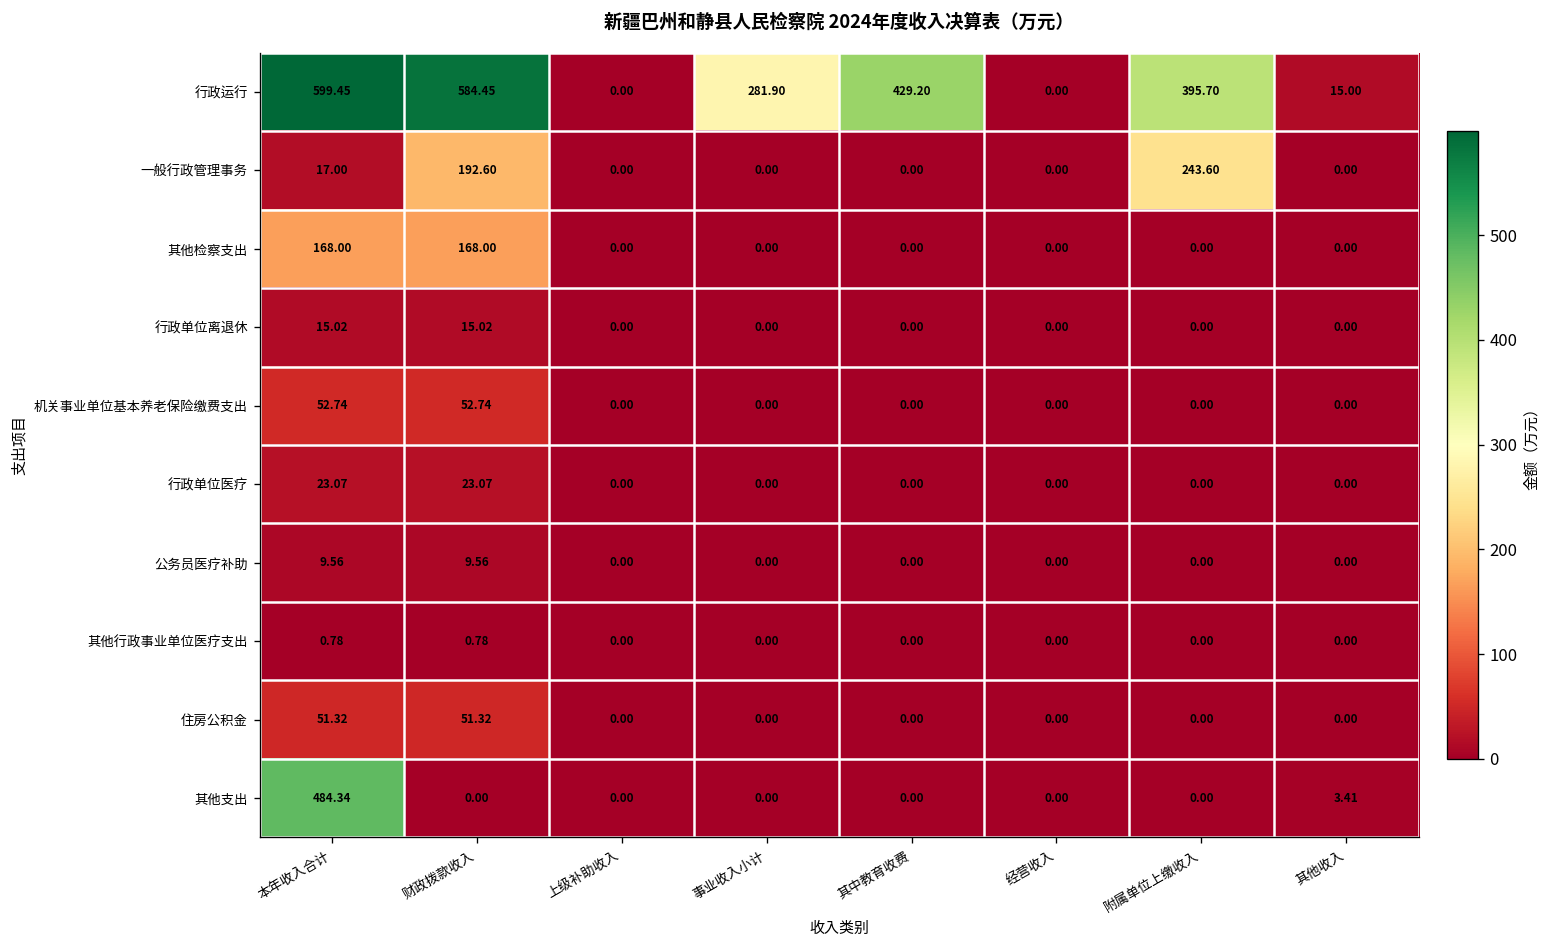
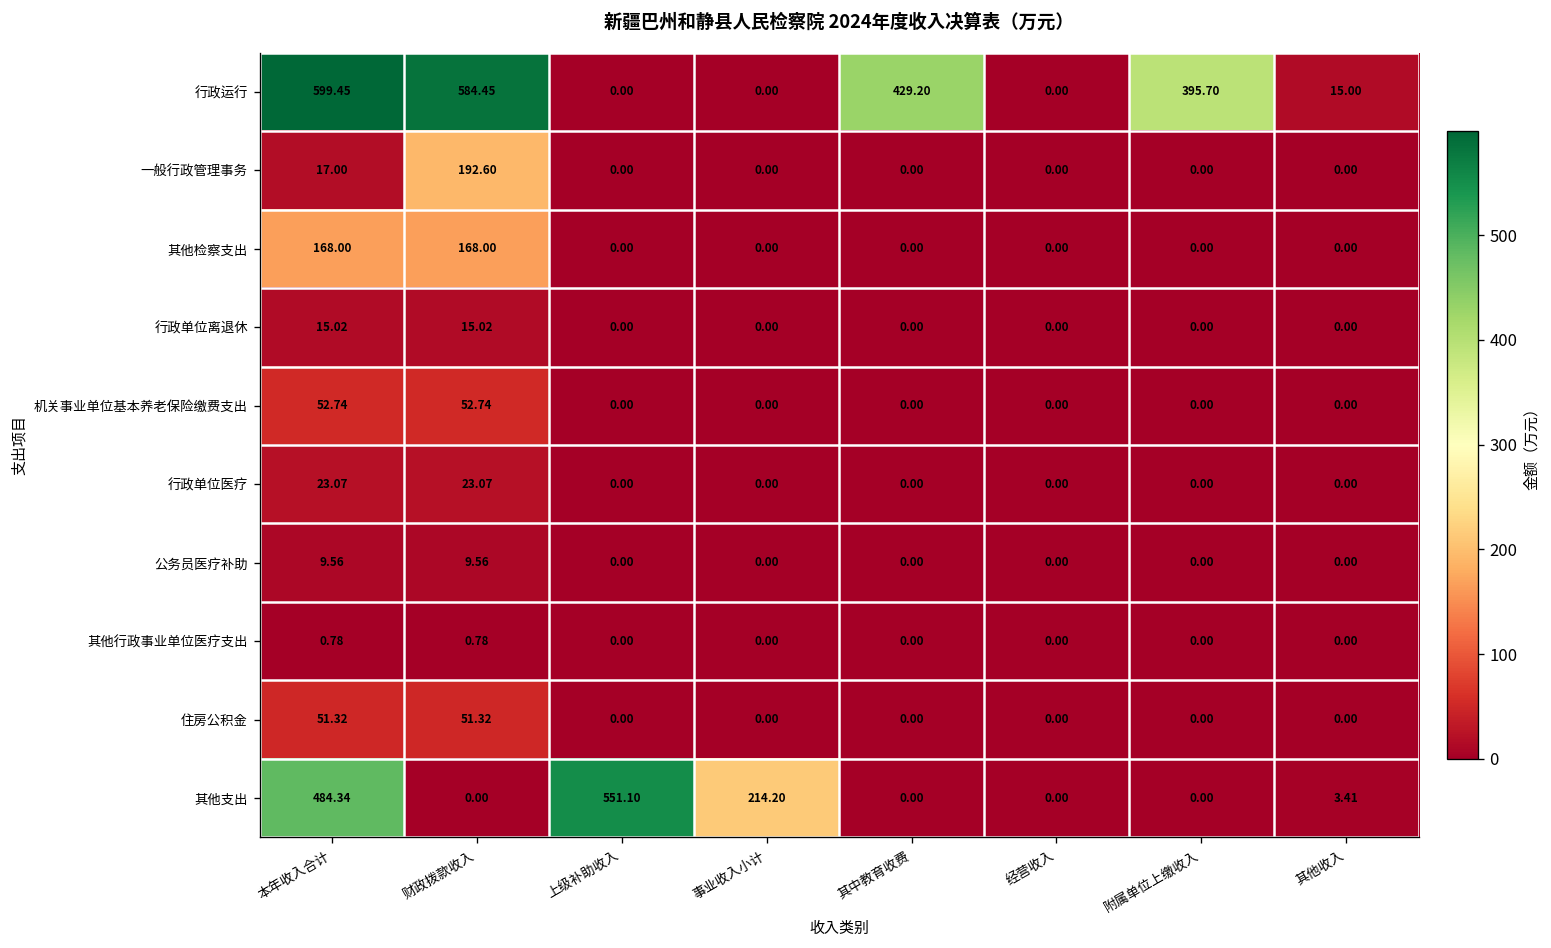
行政运行, 事业收入小计: 281.90 -> 0.00
一般行政管理事务, 附属单位上缴收入: 243.60 -> 0.00
其他支出, 上级补助收入: 0.00 -> 551.10
其他支出, 事业收入小计: 0.00 -> 214.20
